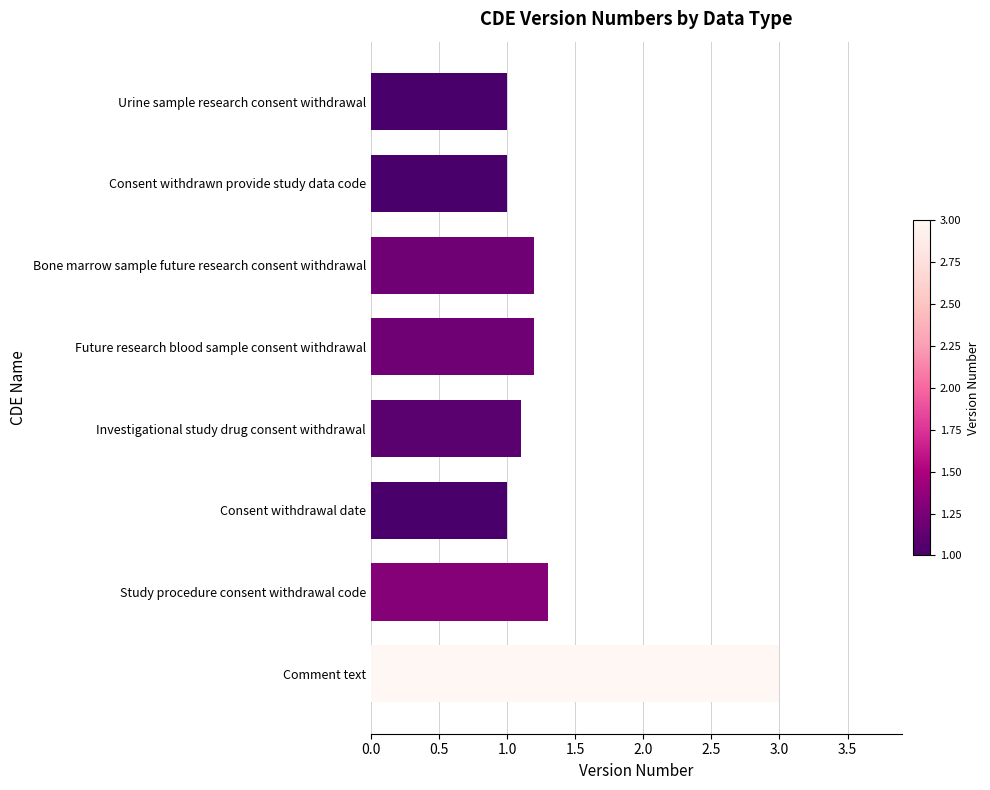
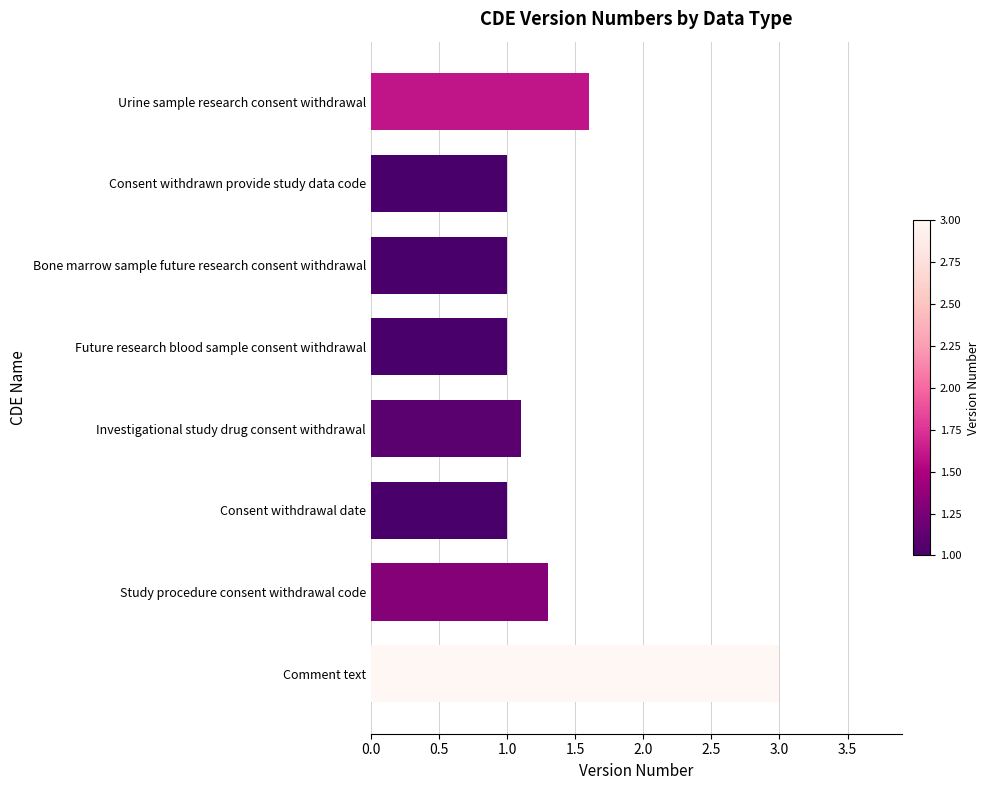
Urine sample research consent withdrawal: 1.0 -> 1.6
Bone marrow sample future research consent withdrawal: 1.2 -> 1.0
Future research blood sample consent withdrawal: 1.2 -> 1.0
